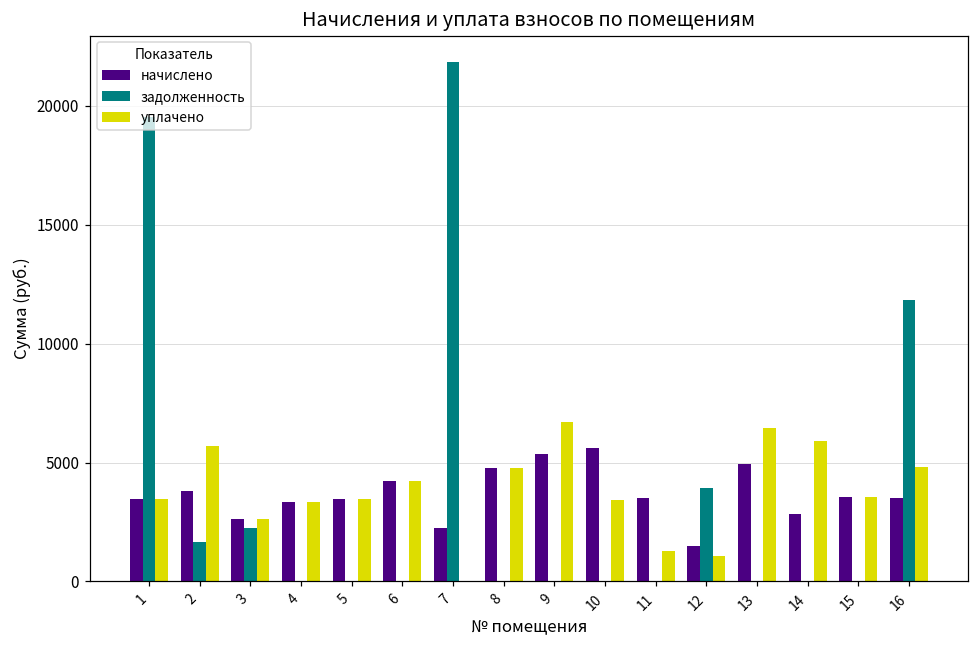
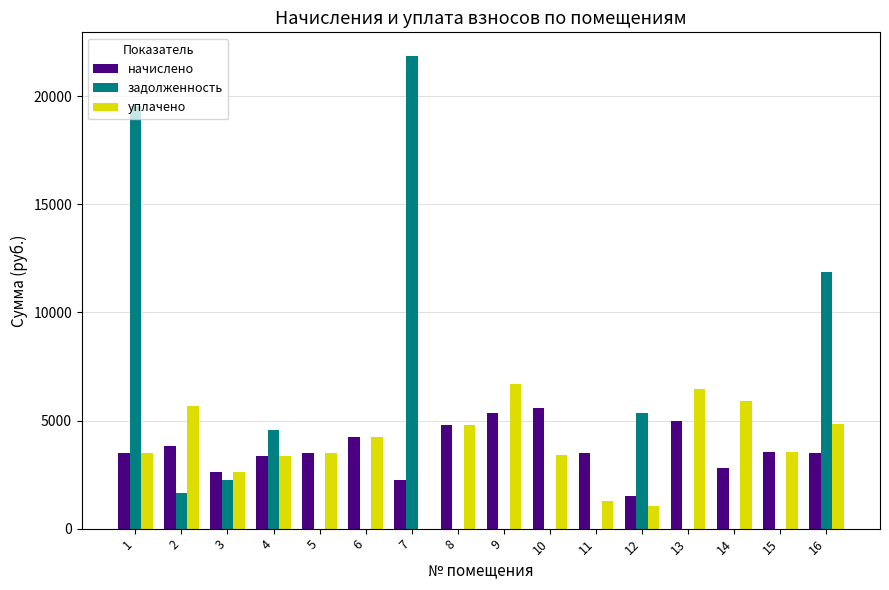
задолженность, 4: 0 -> 4600
задолженность, 12: 4000 -> 5400
